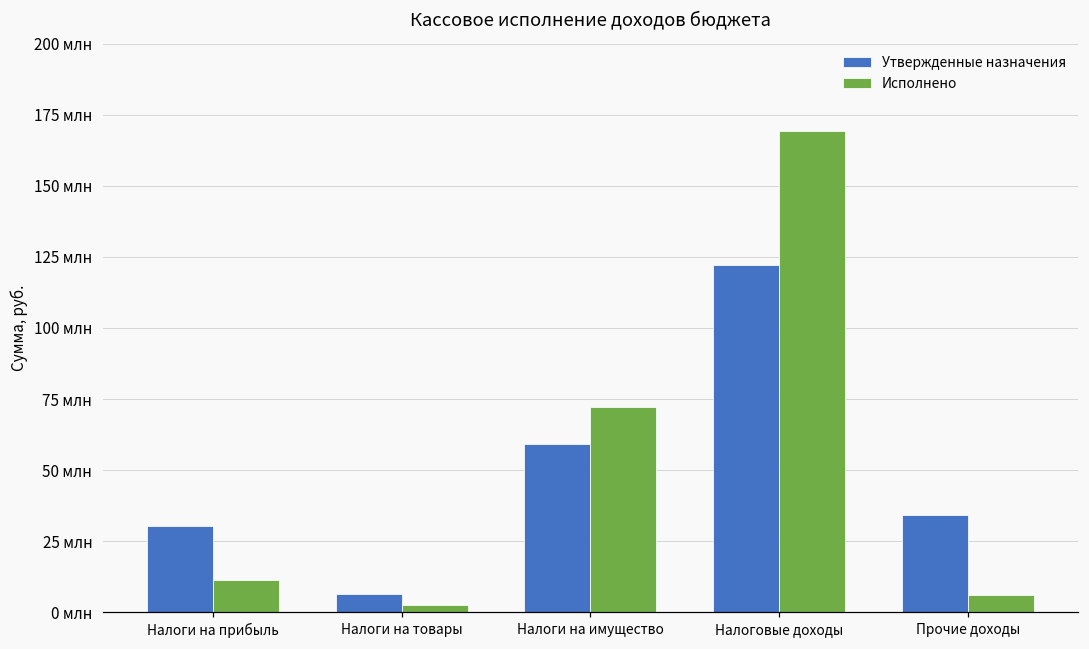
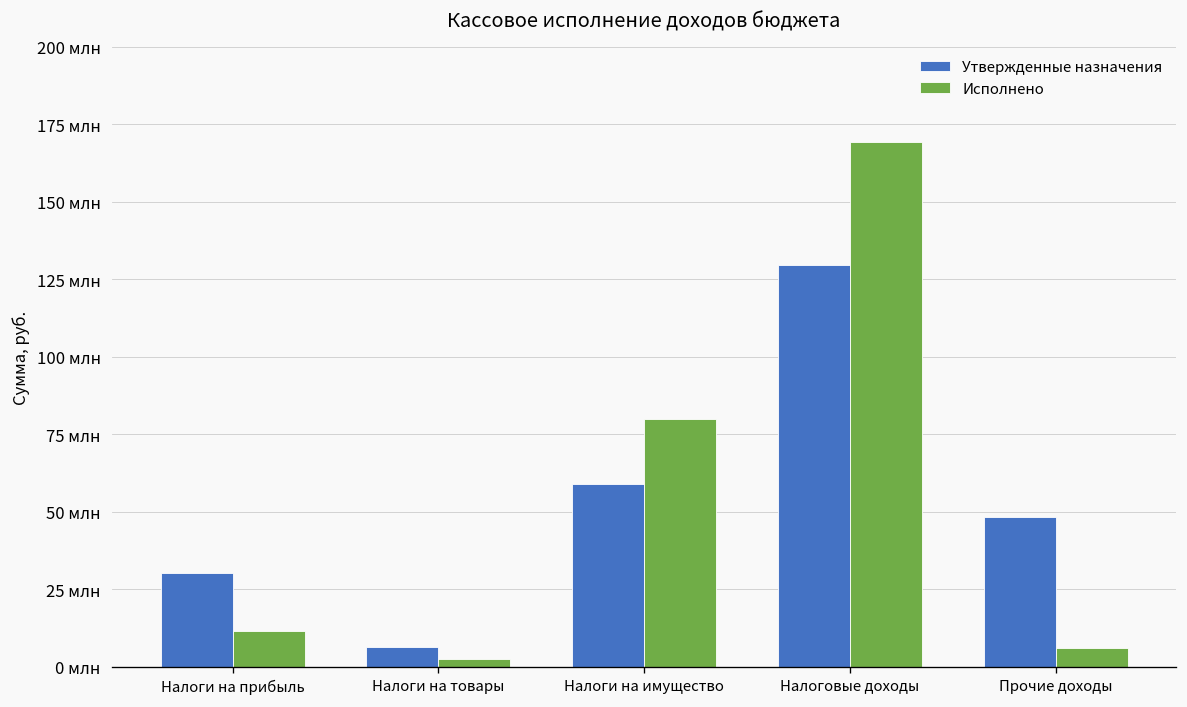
Исполнено, Налоги на имущество: 72 млн -> 80 млн
Утвержденные назначения, Налоговые доходы: 122 млн -> 130 млн
Утвержденные назначения, Прочие доходы: 34 млн -> 48 млн
